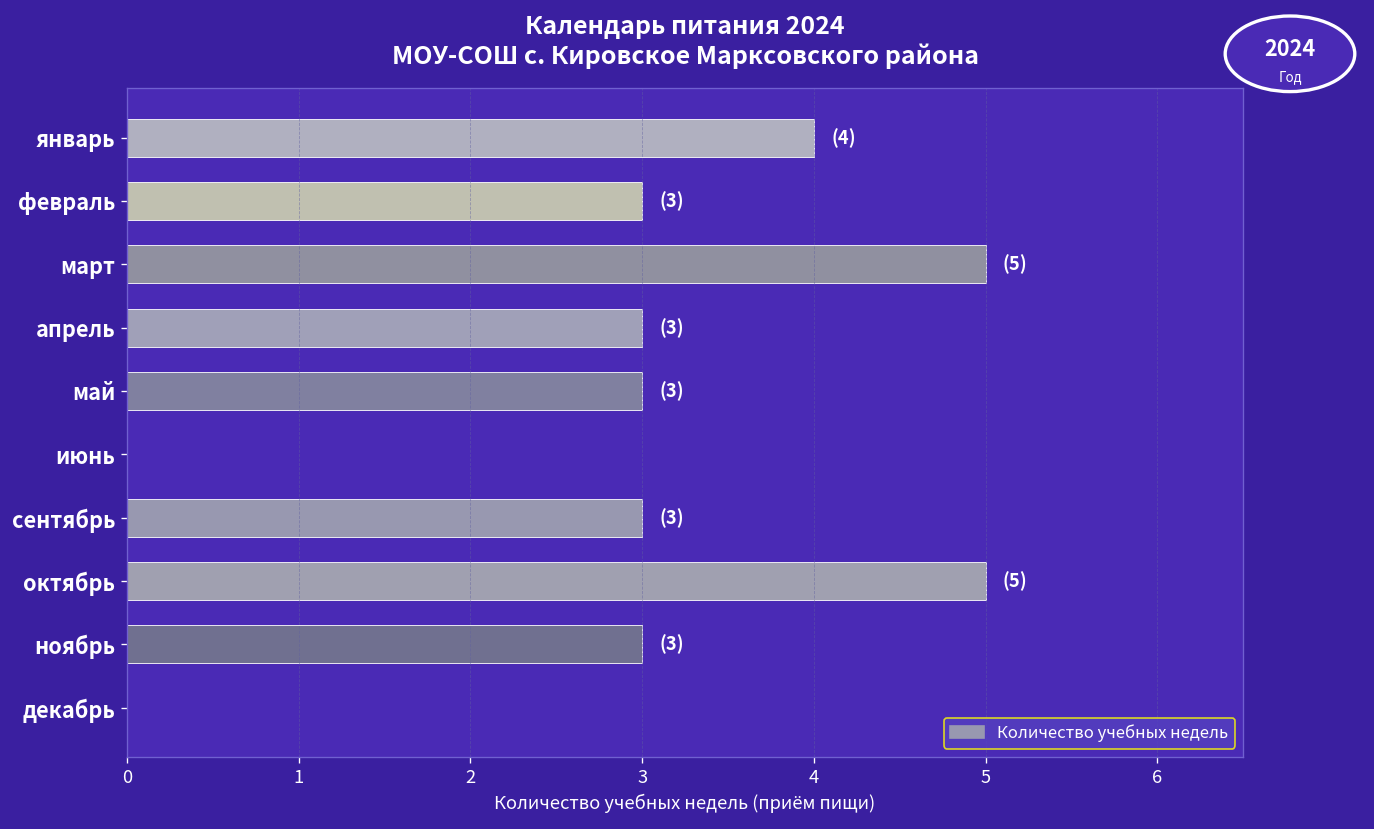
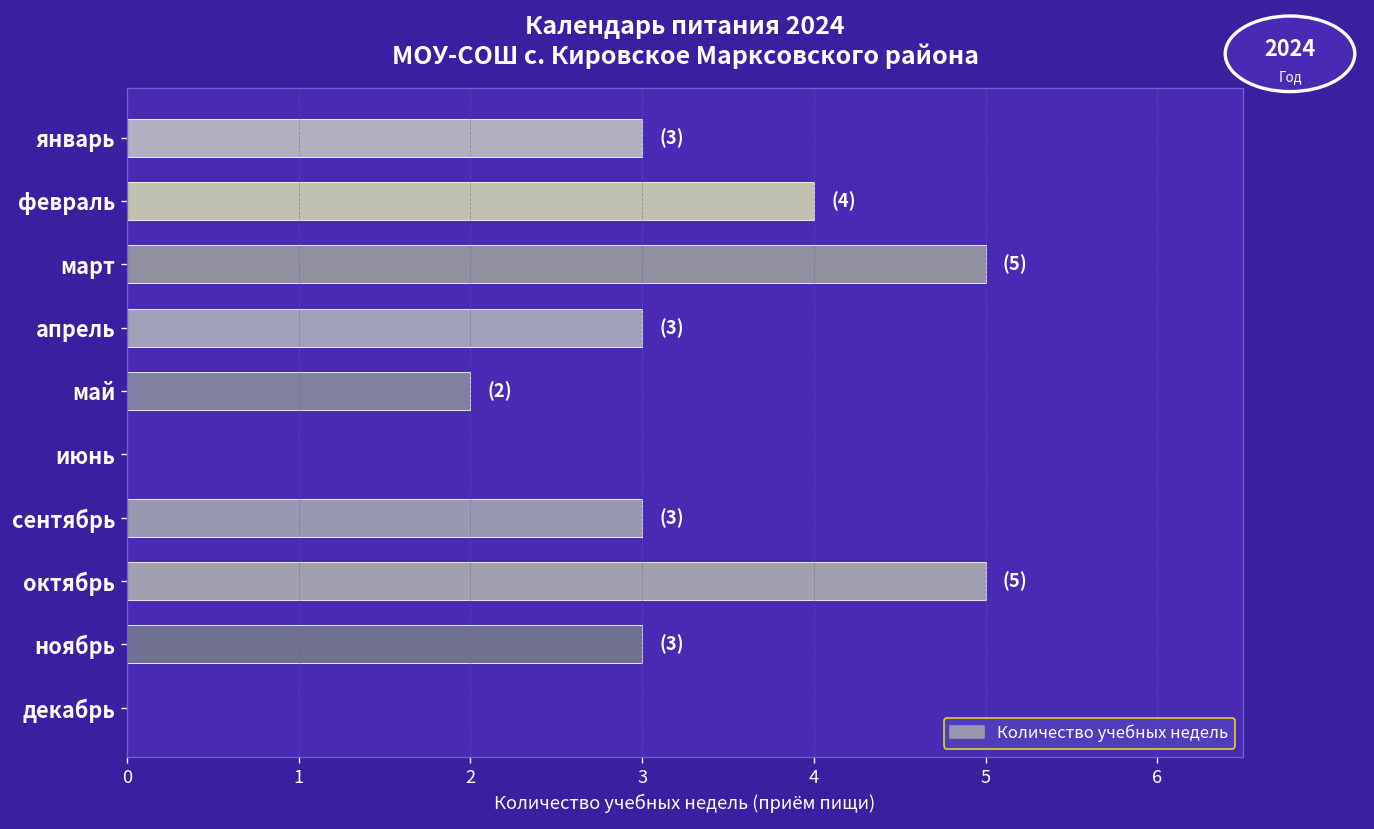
январь: (4) -> (3)
февраль: (3) -> (4)
май: (3) -> (2)
